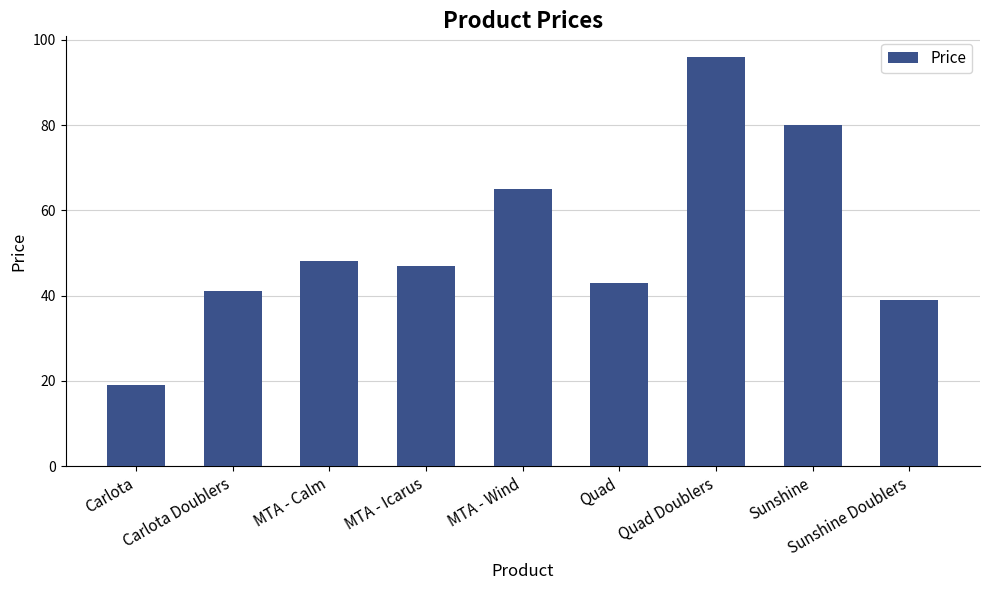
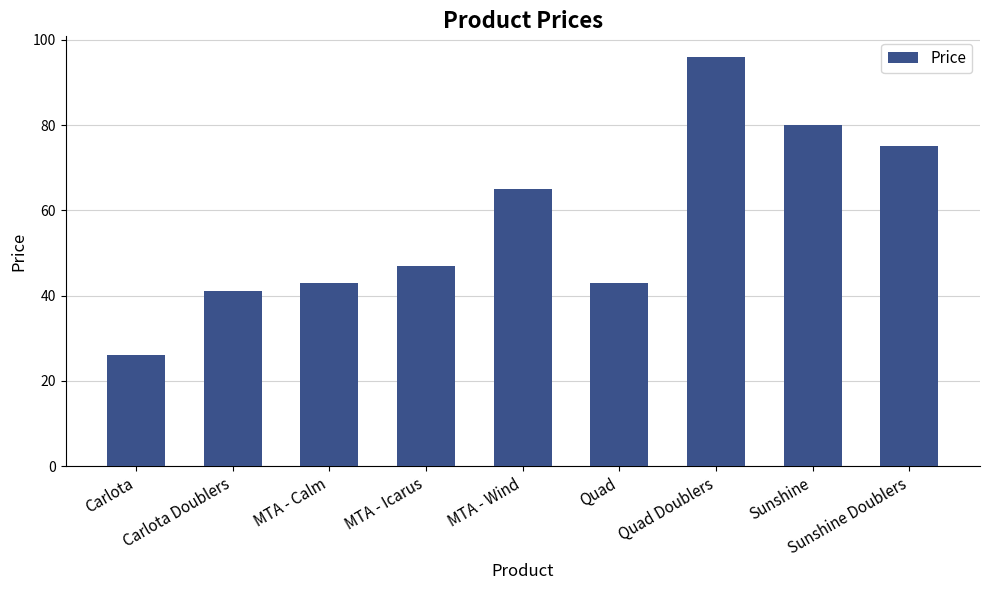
Carlota: 19 -> 26
MTA - Calm: 48 -> 43
Sunshine Doublers: 39 -> 75
